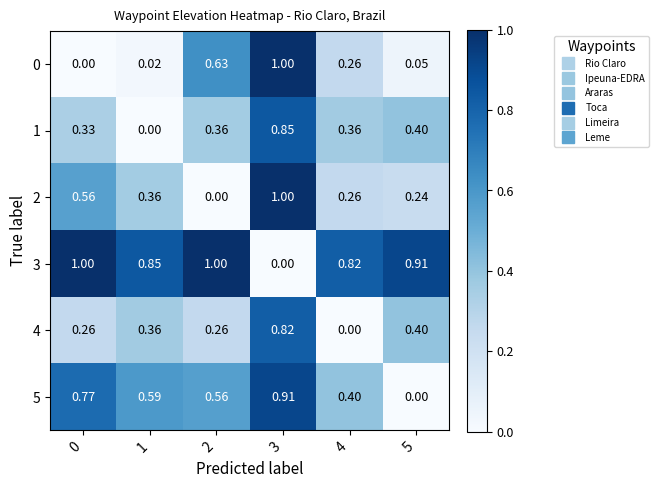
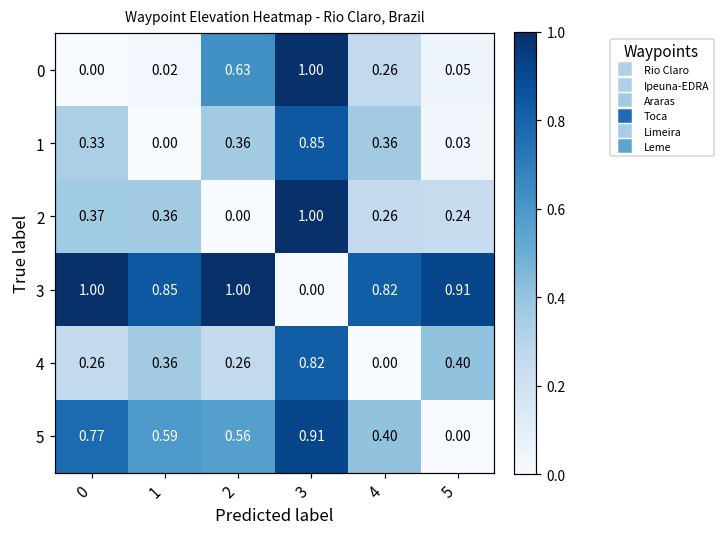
1, 5: 0.40 -> 0.03
2, 0: 0.56 -> 0.37
